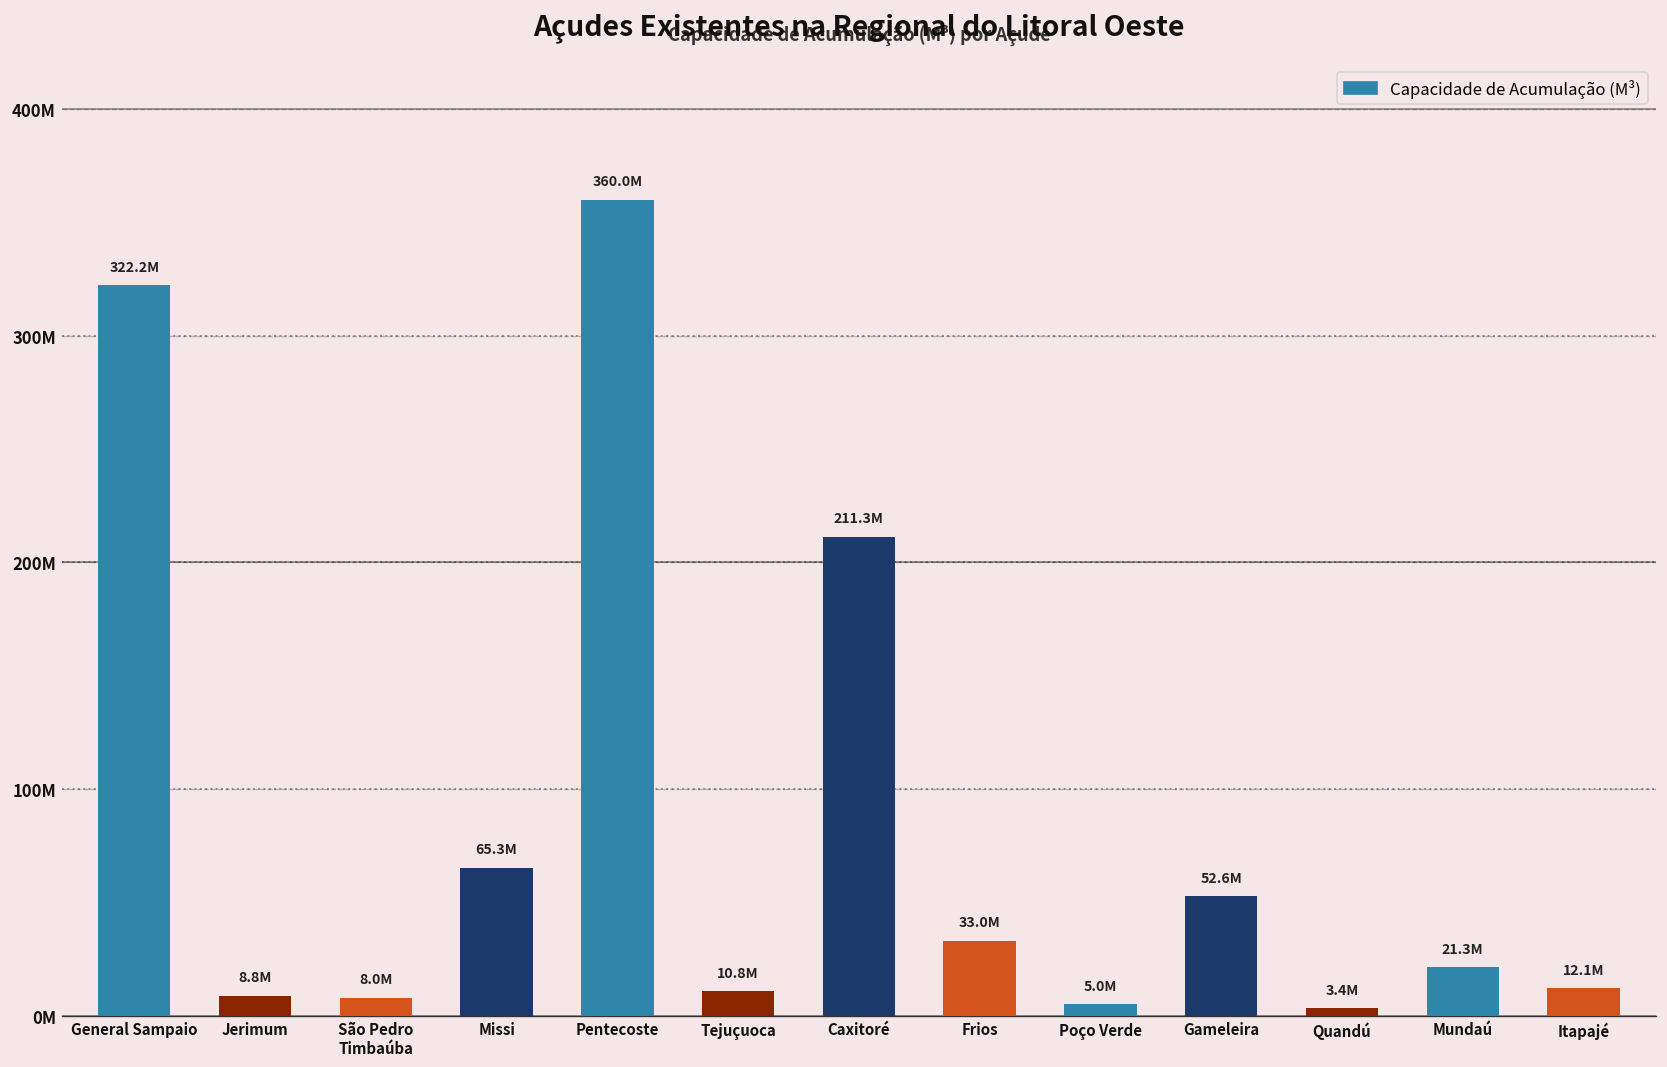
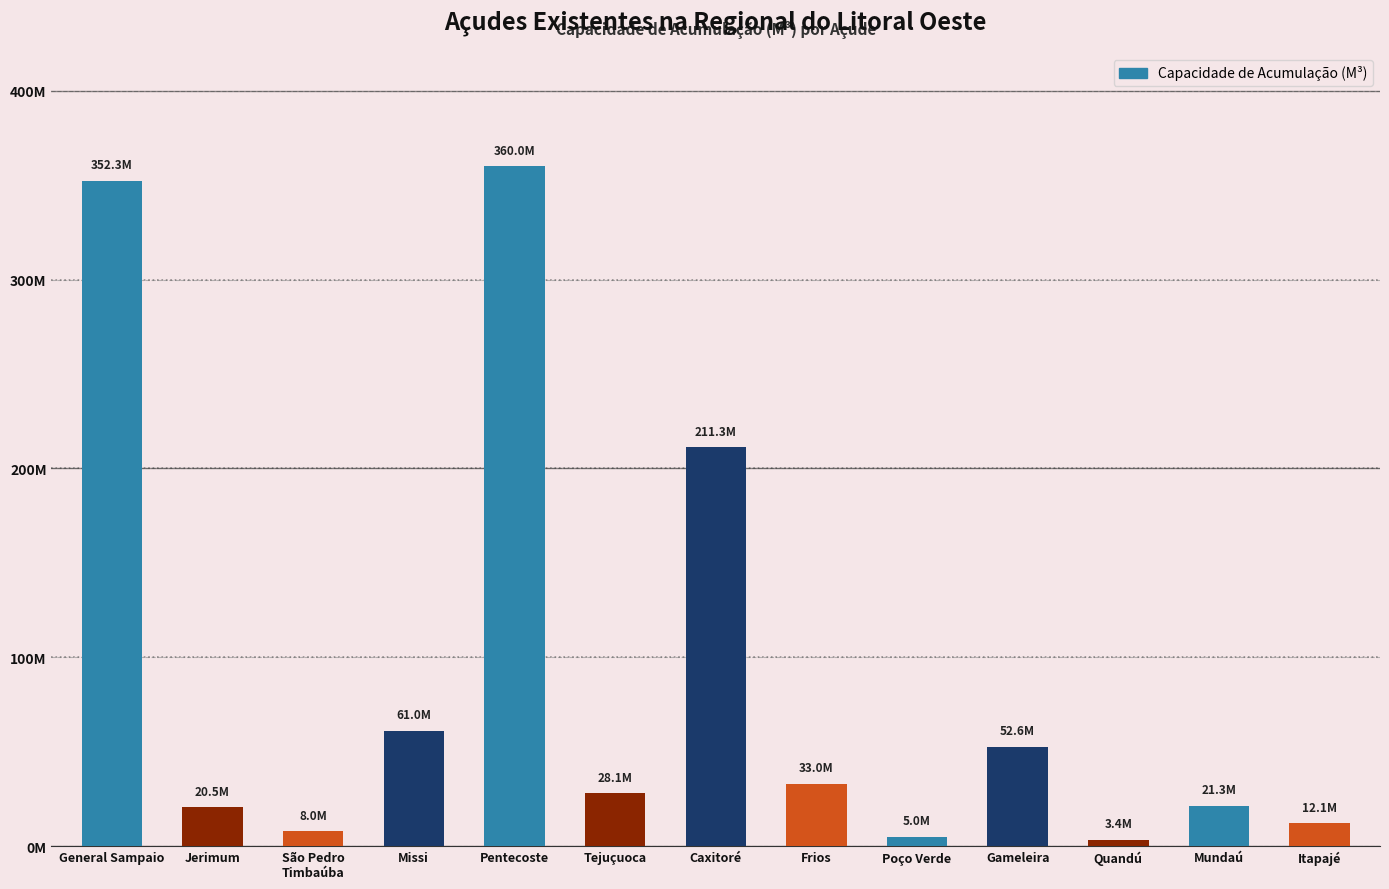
General Sampaio: 322.2M -> 352.3M
Jerimum: 8.8M -> 20.5M
Missi: 65.3M -> 61.0M
Tejuçuoca: 10.8M -> 28.1M
